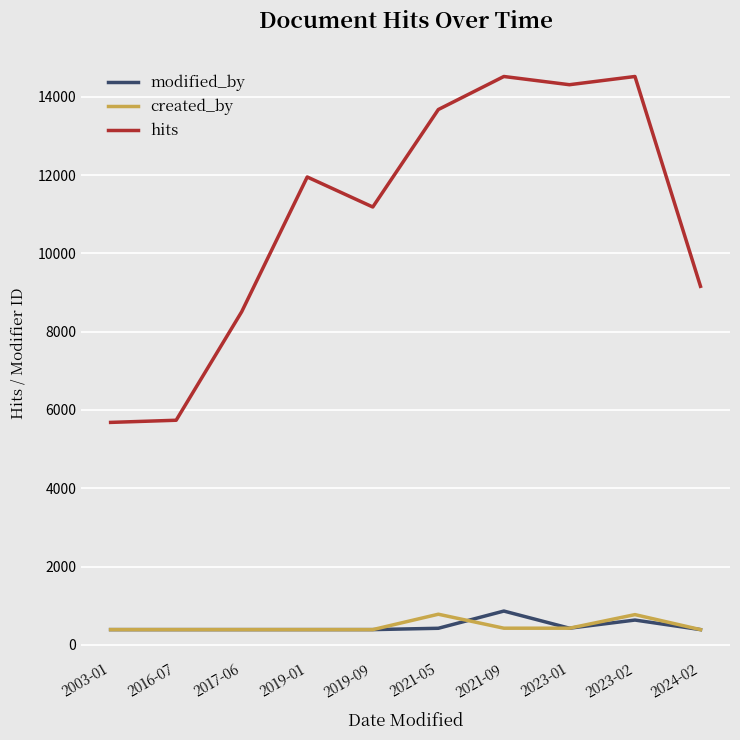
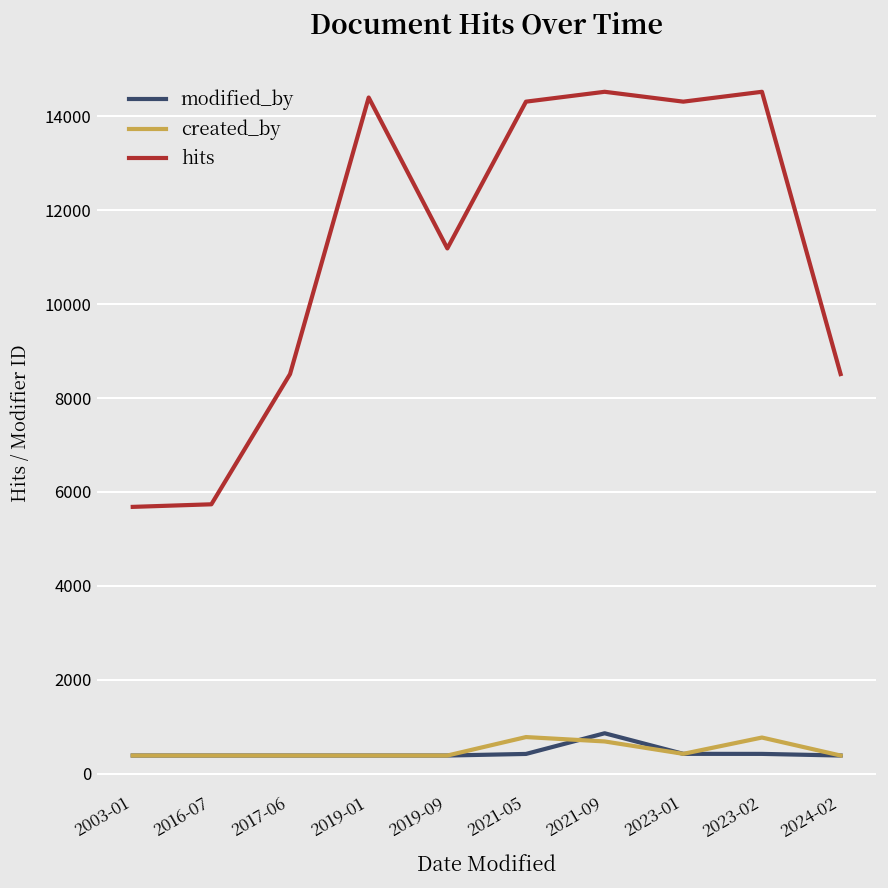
hits, 2019-01: 12000 -> 14400
hits, 2021-05: 13700 -> 14300
created_by, 2021-09: 400 -> 700
modified_by, 2023-02: 600 -> 400
hits, 2024-02: 9200 -> 8500
